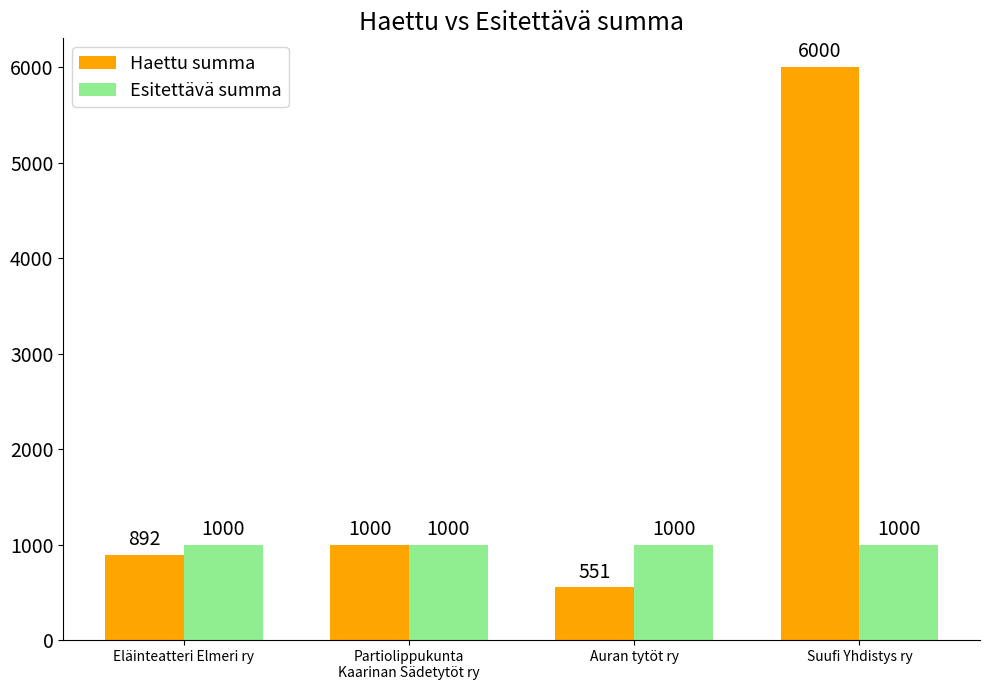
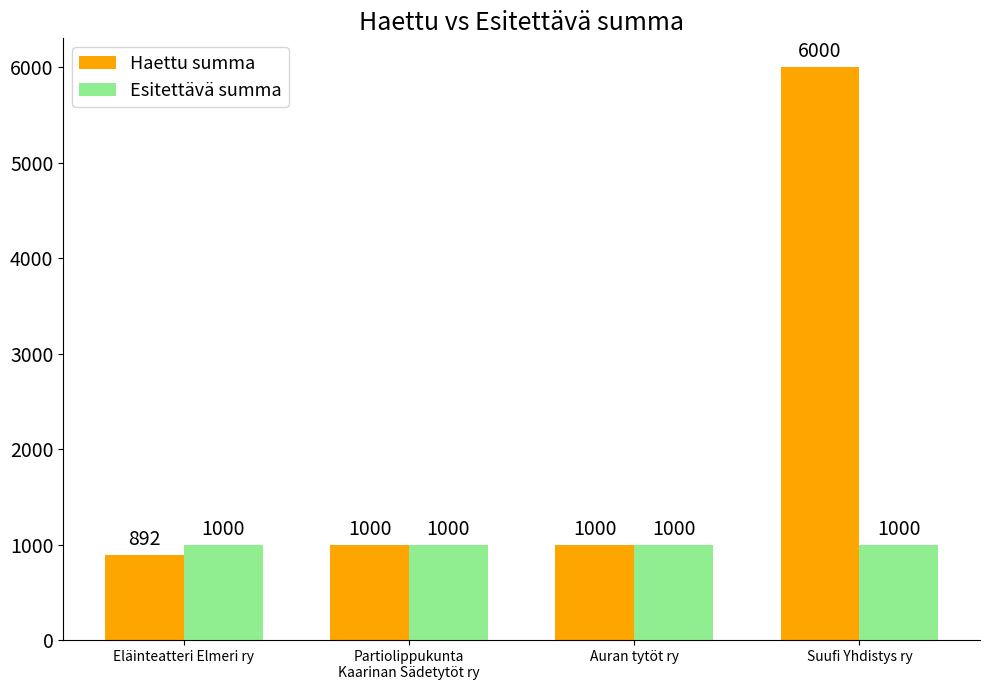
Haettu summa, Auran tytöt ry: 551 -> 1000
